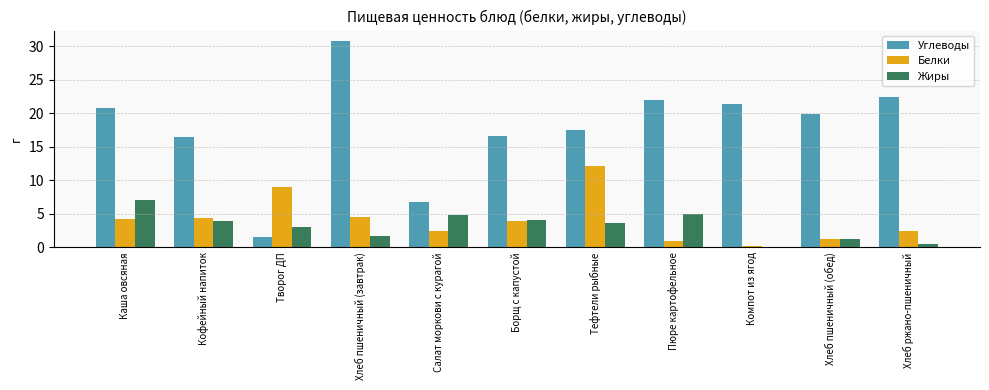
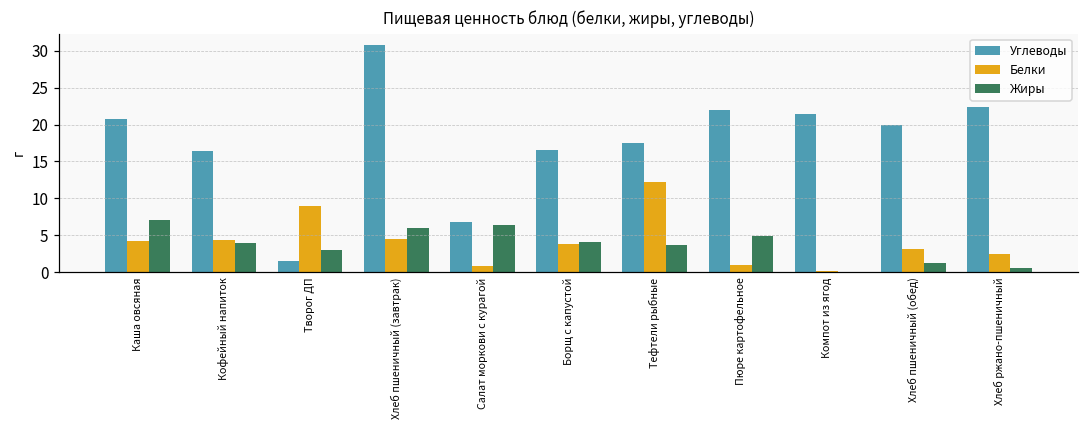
Жиры, Хлеб пшеничный (завтрак): 2 -> 6
Белки, Салат моркови с курагой: 2 -> 1
Жиры, Салат моркови с курагой: 5 -> 6
Белки, Хлеб пшеничный (обед): 1 -> 3
